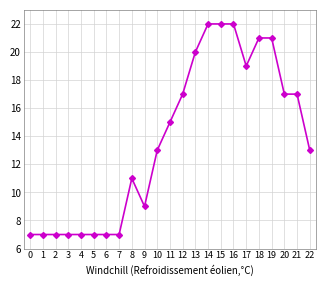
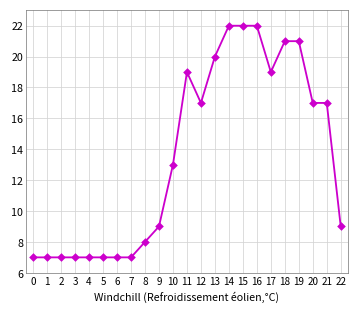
8: 11 -> 8
11: 15 -> 19
22: 13 -> 9
